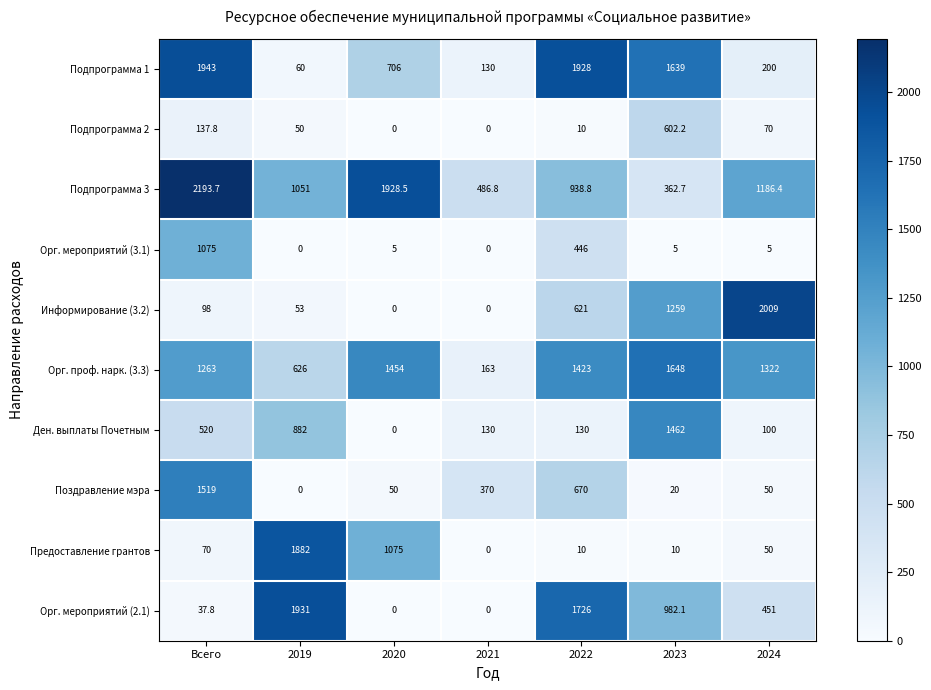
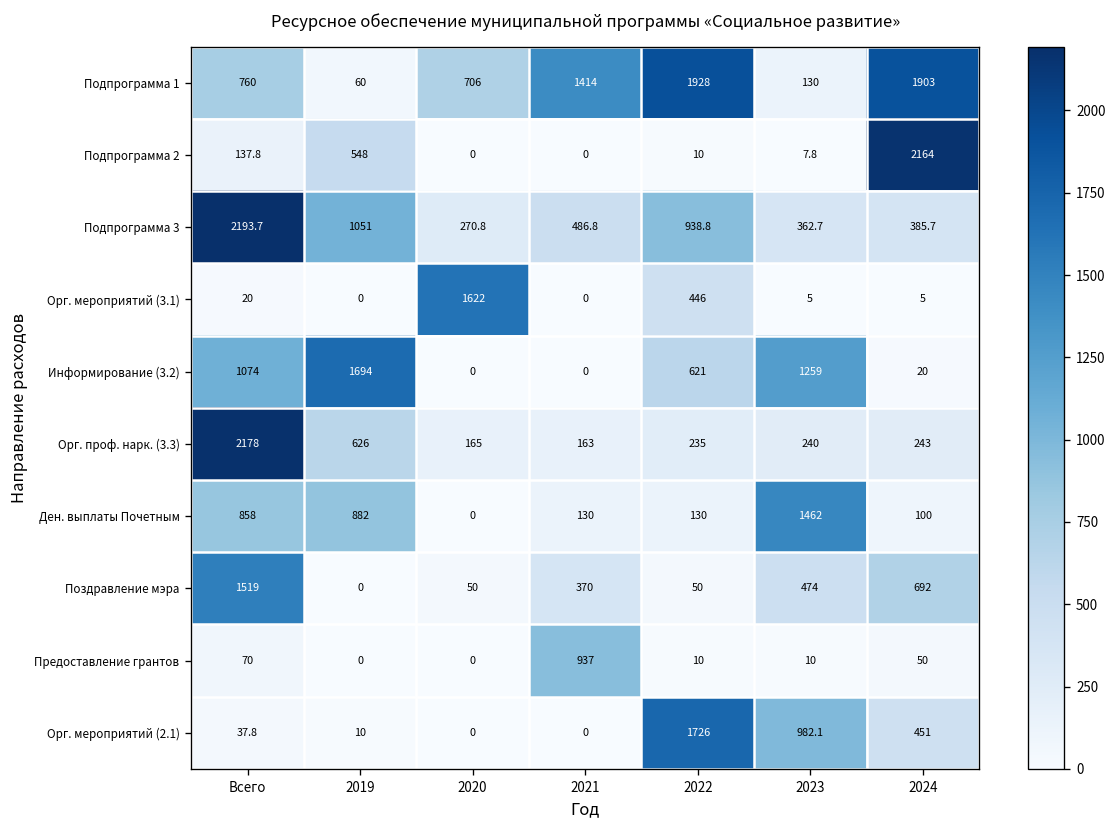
Подпрограмма 1, Всего: 1943 -> 760
Подпрограмма 1, 2021: 130 -> 1414
Подпрограмма 1, 2023: 1639 -> 130
Подпрограмма 1, 2024: 200 -> 1903
Подпрограмма 2, 2019: 50 -> 548
Подпрограмма 2, 2023: 602.2 -> 7.8
Подпрограмма 2, 2024: 70 -> 2164
Подпрограмма 3, 2020: 1928.5 -> 270.8
Подпрограмма 3, 2024: 1186.4 -> 385.7
Орг. мероприятий (3.1), Всего: 1075 -> 20
Орг. мероприятий (3.1), 2020: 5 -> 1622
Информирование (3.2), Всего: 98 -> 1074
Информирование (3.2), 2019: 53 -> 1694
Информирование (3.2), 2024: 2009 -> 20
Орг. проф. нарк. (3.3), Всего: 1263 -> 2178
Орг. проф. нарк. (3.3), 2020: 1454 -> 165
Орг. проф. нарк. (3.3), 2022: 1423 -> 235
Орг. проф. нарк. (3.3), 2023: 1648 -> 240
Орг. проф. нарк. (3.3), 2024: 1322 -> 243
Ден. выплаты Почетным, Всего: 520 -> 858
Поздравление мэра, 2022: 670 -> 50
Поздравление мэра, 2023: 20 -> 474
Поздравление мэра, 2024: 50 -> 692
Предоставление грантов, 2019: 1882 -> 0
Предоставление грантов, 2020: 1075 -> 0
Предоставление грантов, 2021: 0 -> 937
Орг. мероприятий (2.1), 2019: 1931 -> 10
